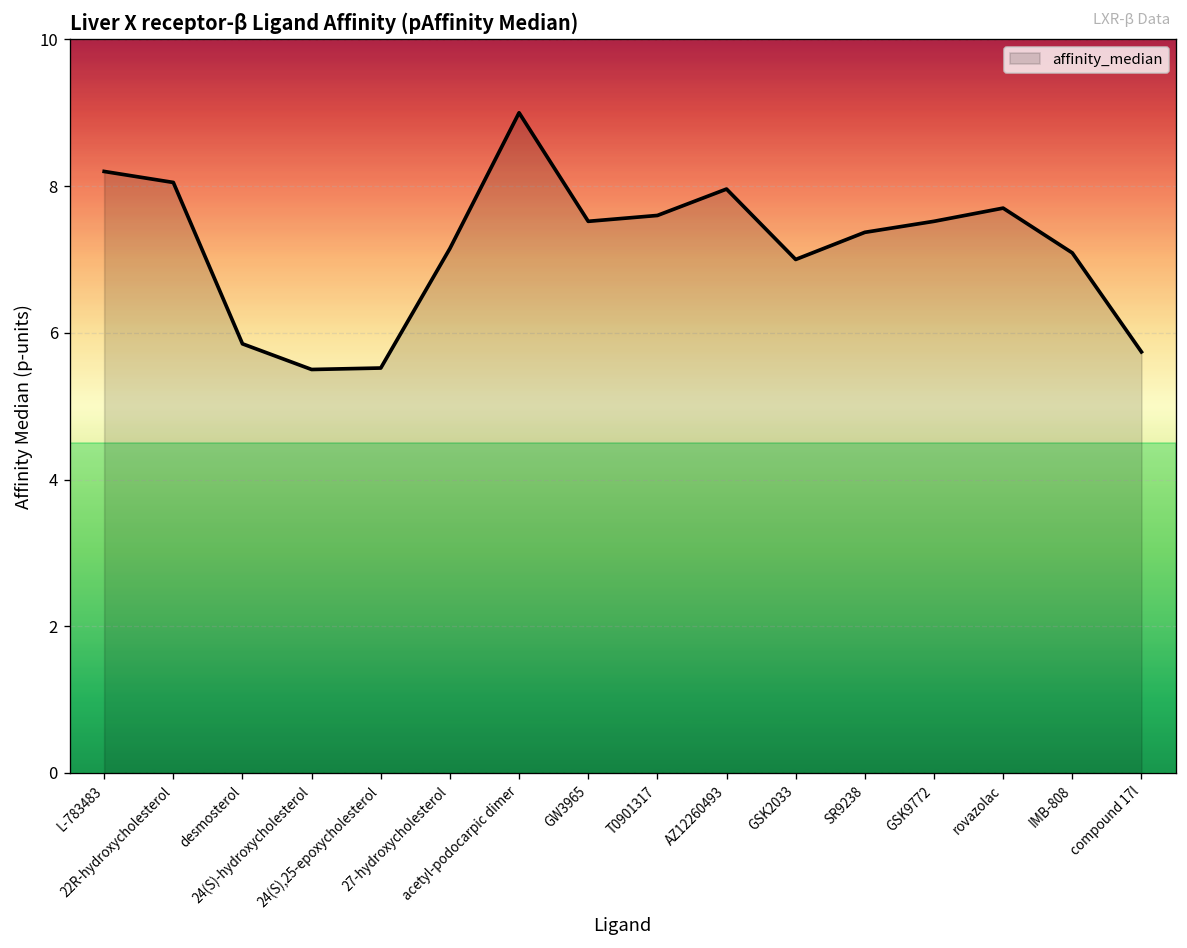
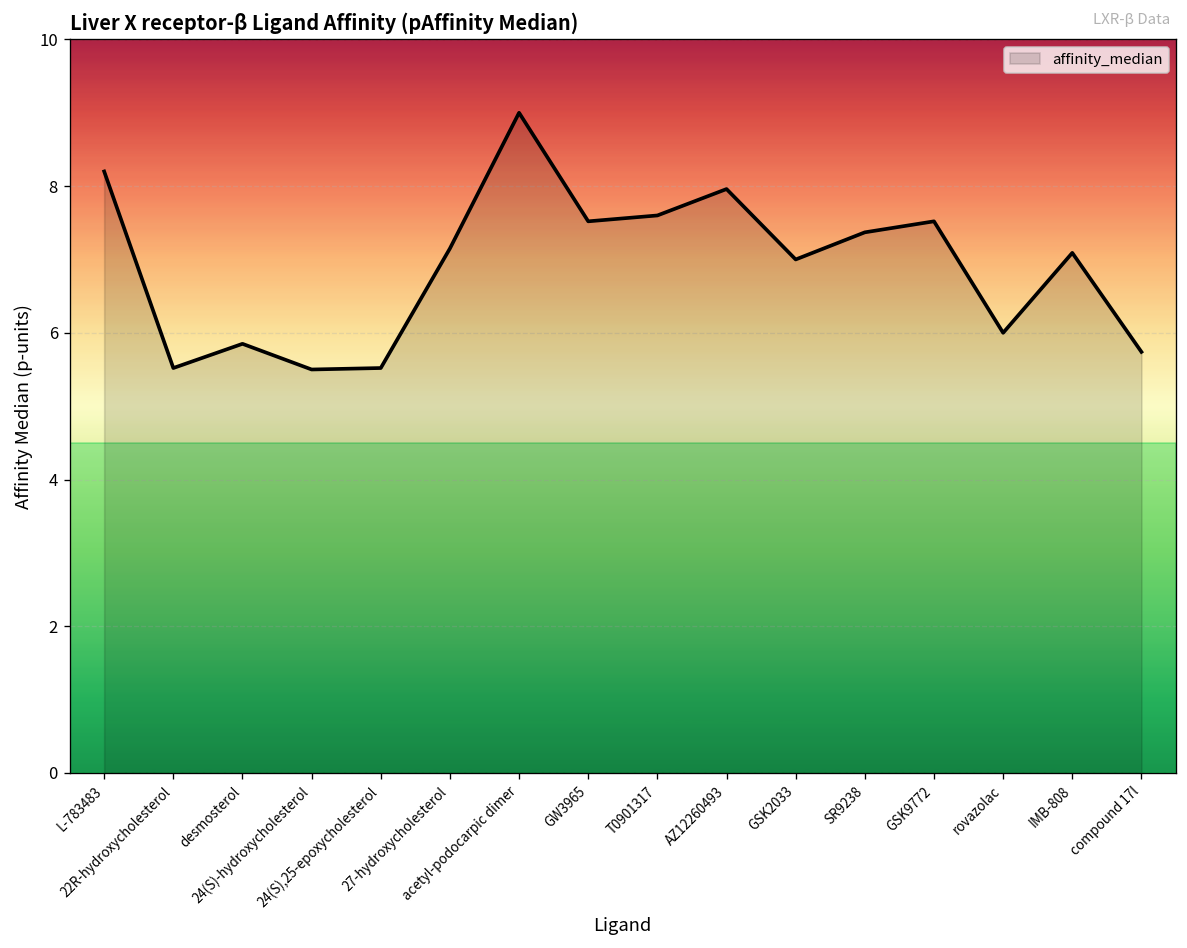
22R-hydroxycholesterol: 8.1 -> 5.5
rovazolac: 7.7 -> 6.0
